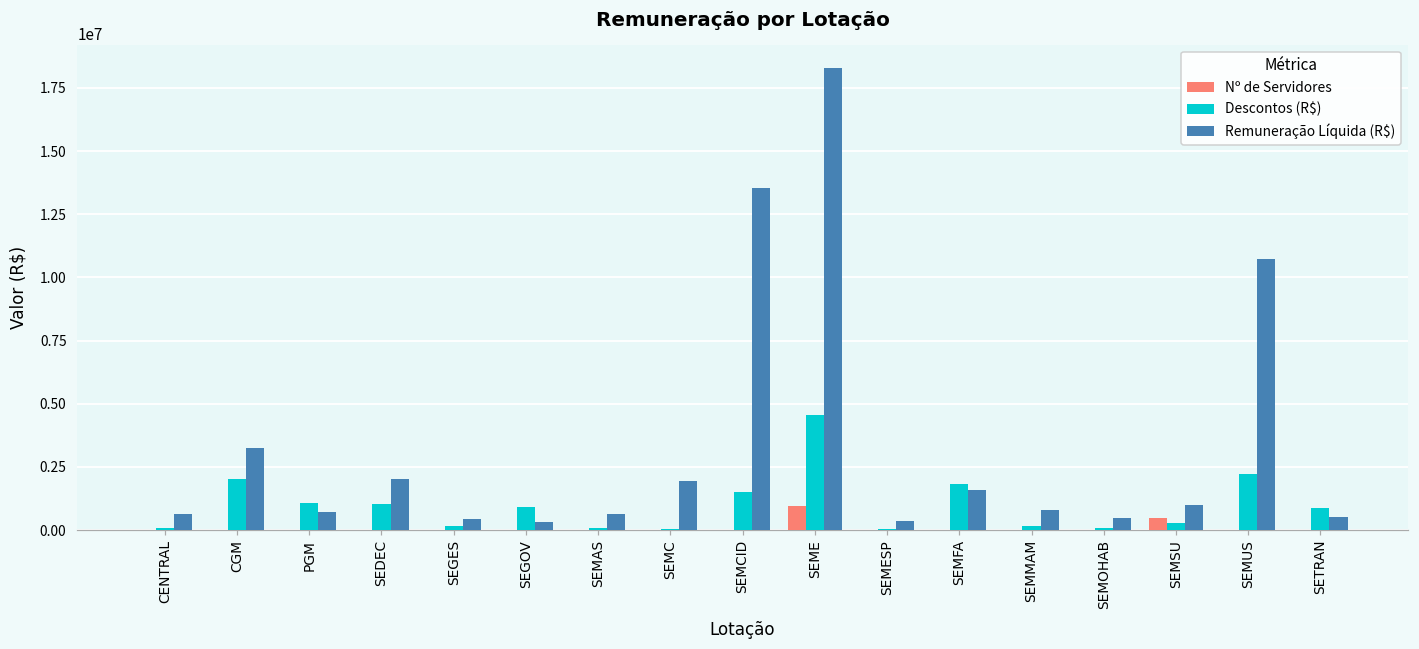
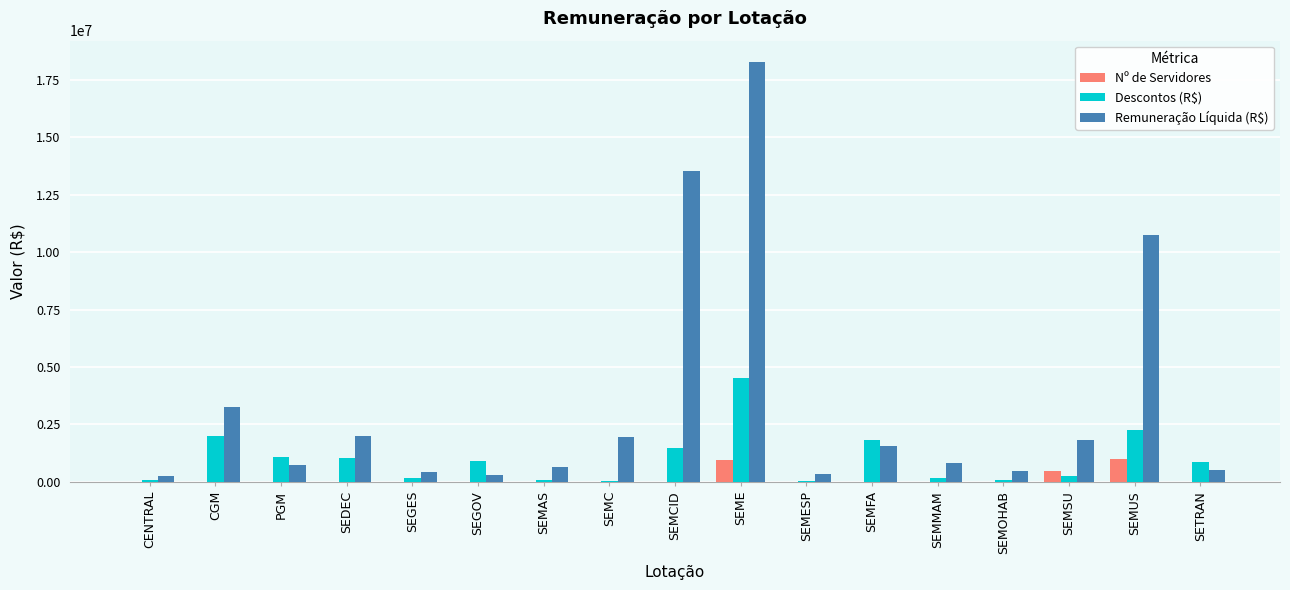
Remuneração Líquida (R$), CENTRAL: 600000 -> 200000
Remuneração Líquida (R$), SEMSU: 1000000 -> 1800000
Nº de Servidores, SEMUS: 0 -> 1000000
